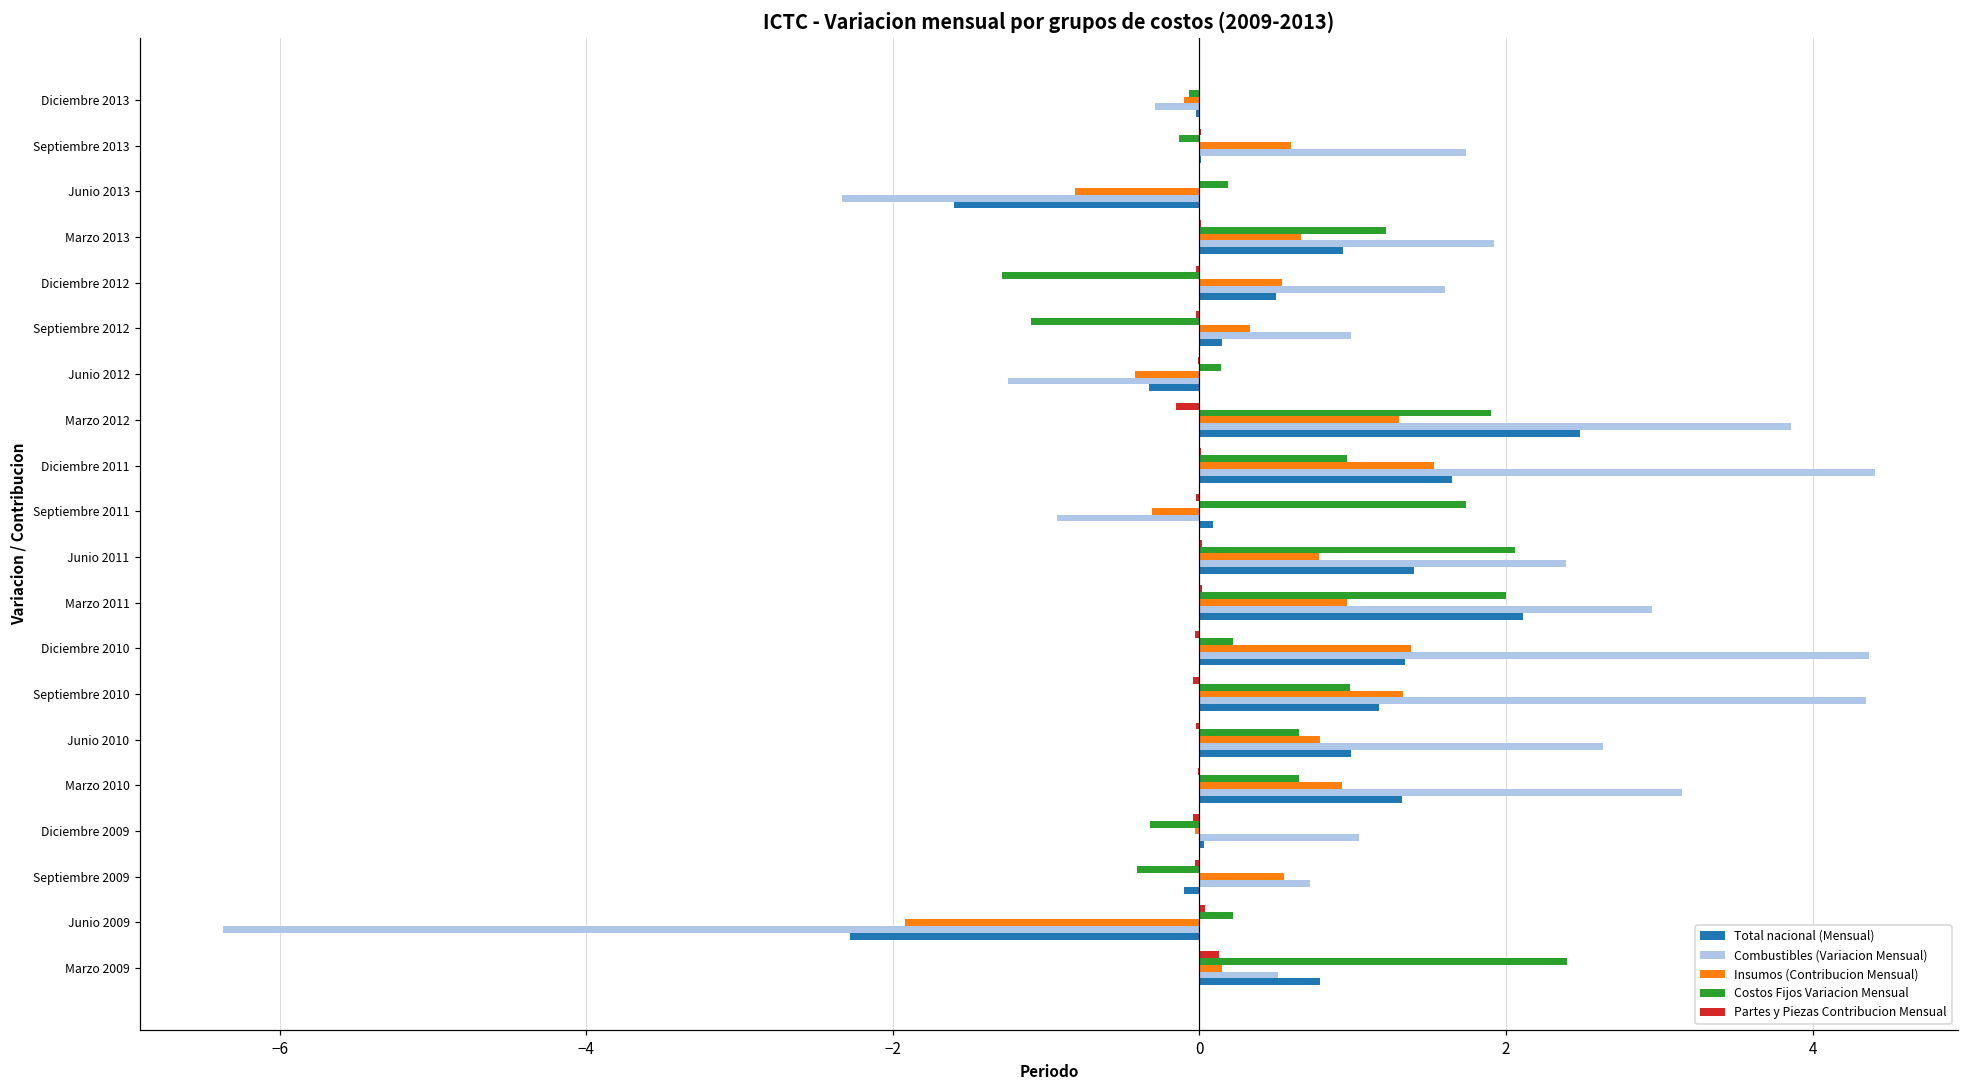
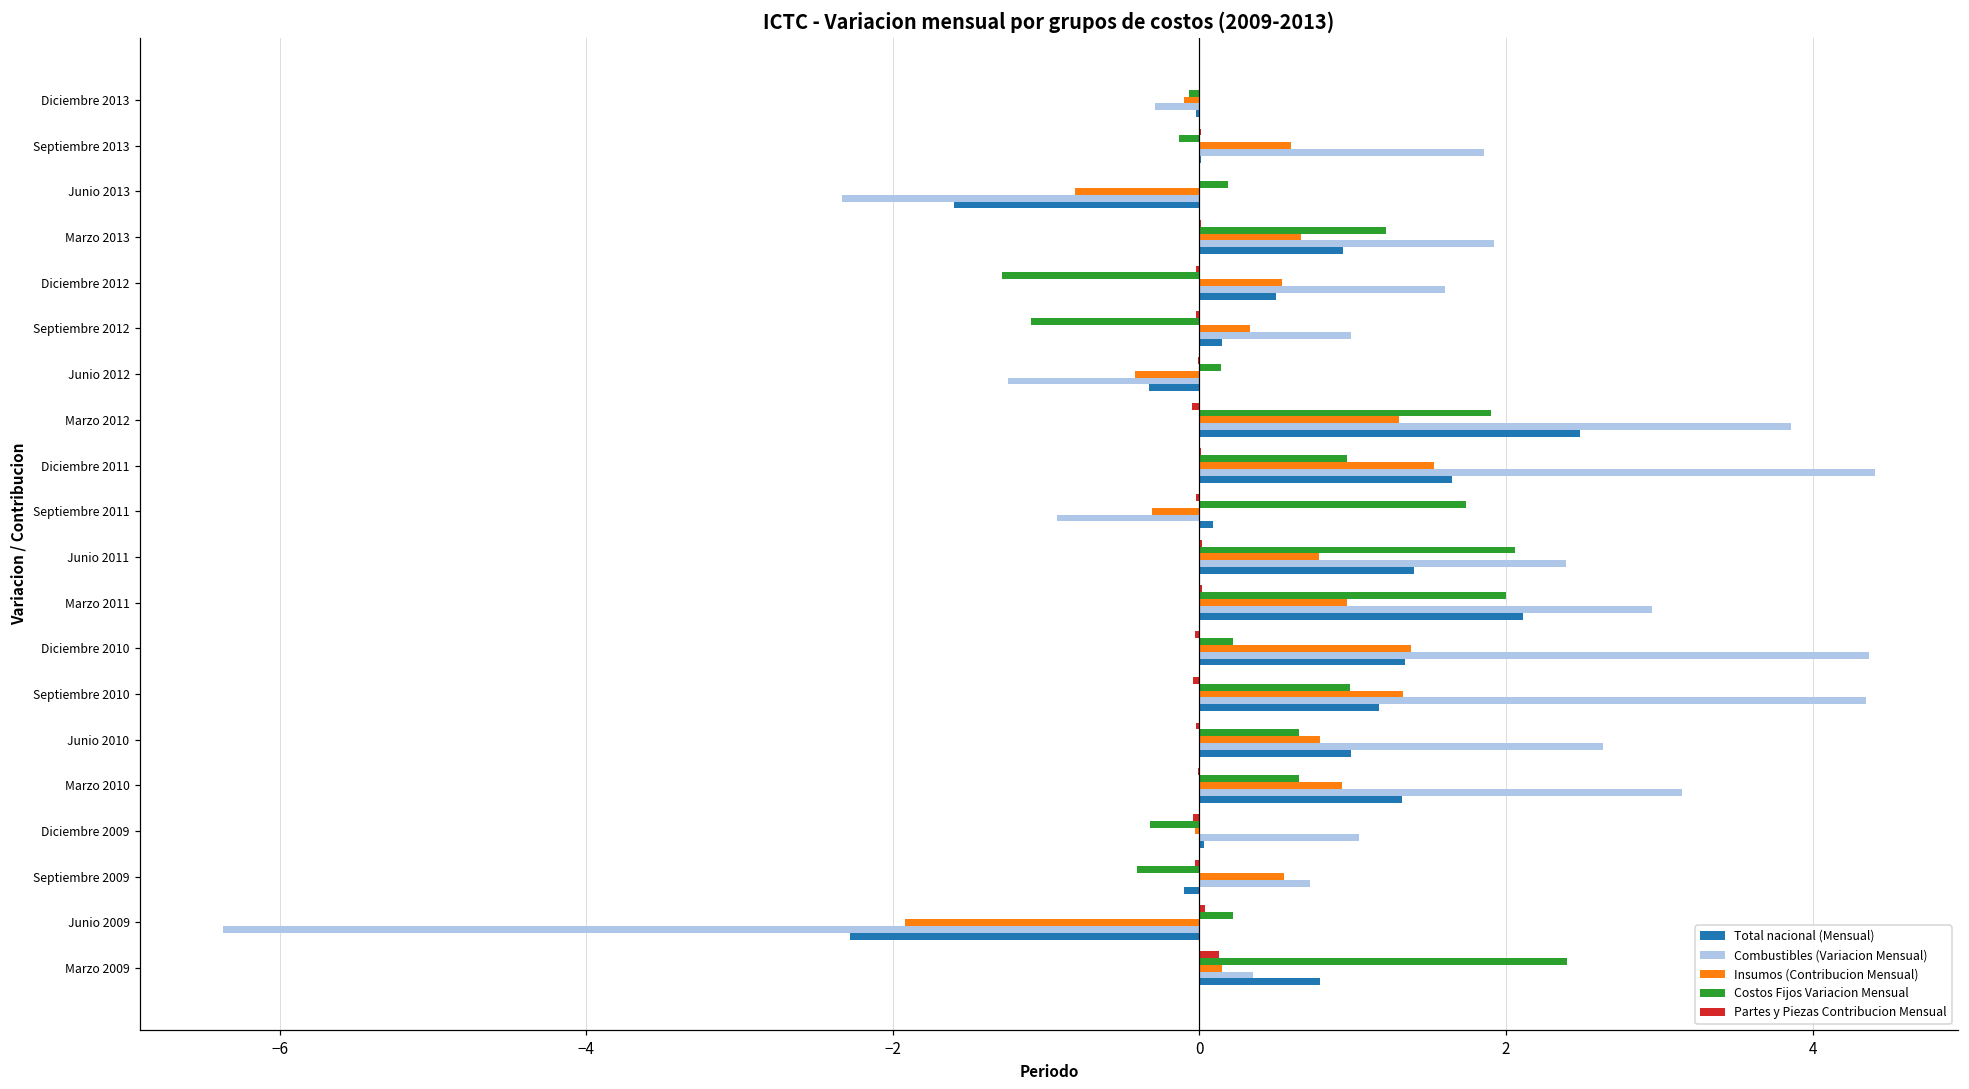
Combustibles (Variacion Mensual), Septiembre 2013: 1.74 -> 1.86
Partes y Piezas Contribucion Mensual, Marzo 2012: -0.15 -> -0.05
Combustibles (Variacion Mensual), Marzo 2009: 0.51 -> 0.35
